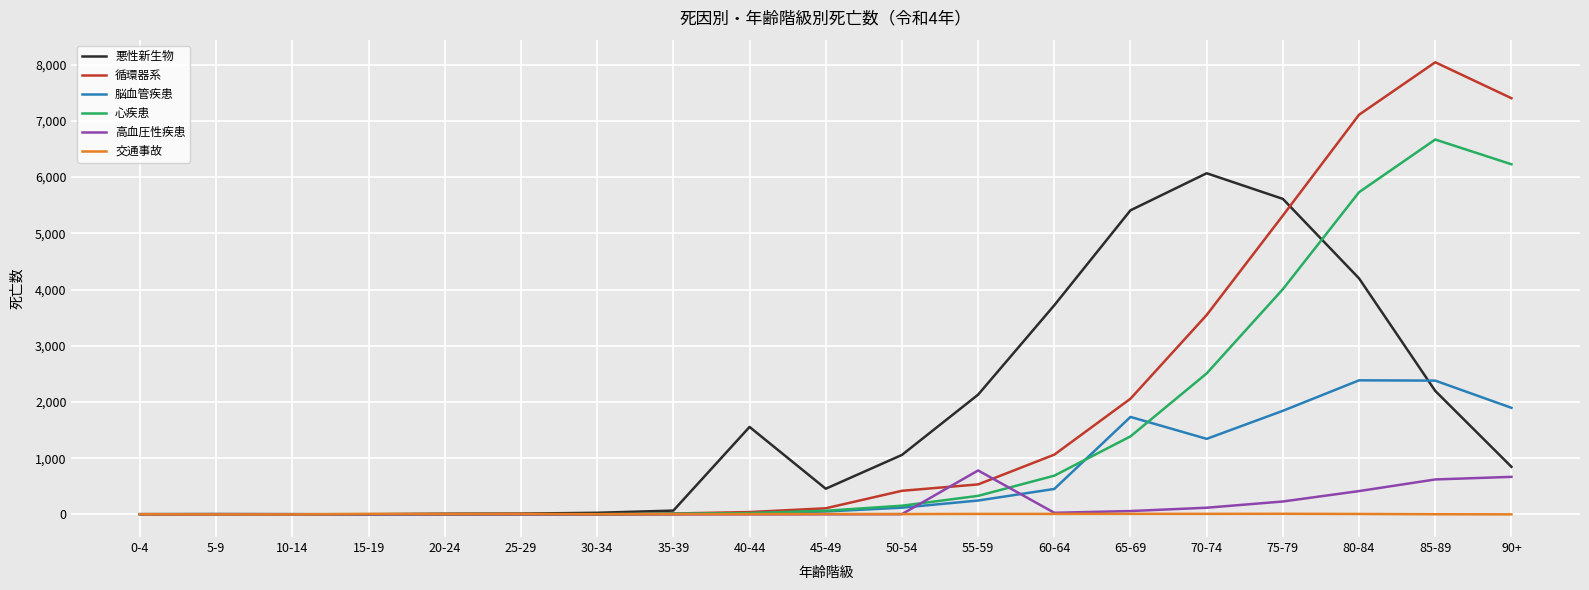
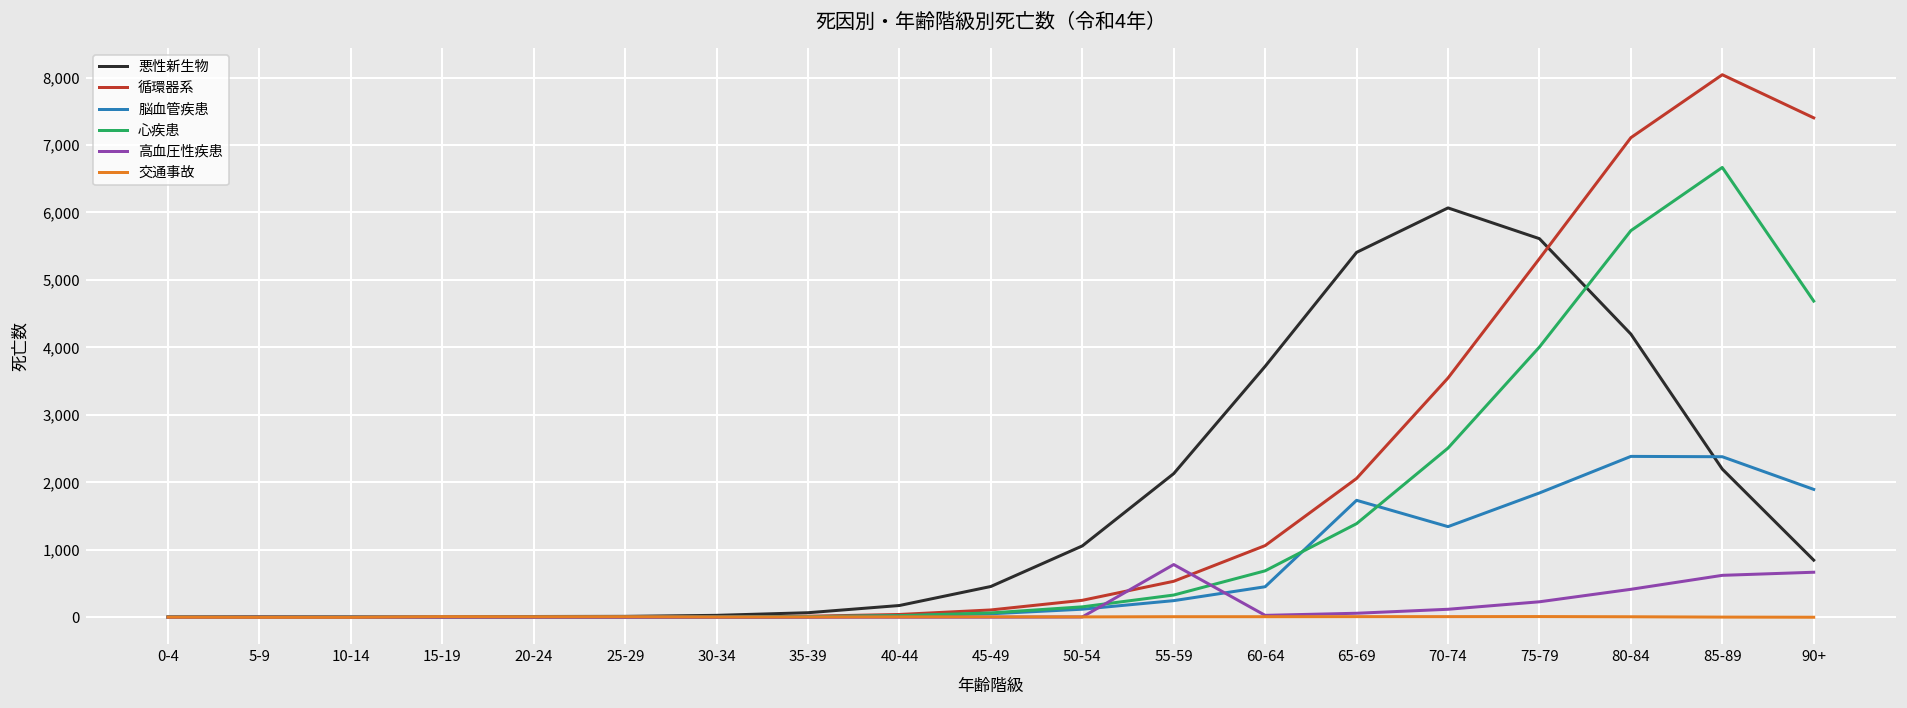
悪性新生物, 40-44: 1,600 -> 200
循環器系, 50-54: 400 -> 300
心疾患, 90+: 6,200 -> 4,700
